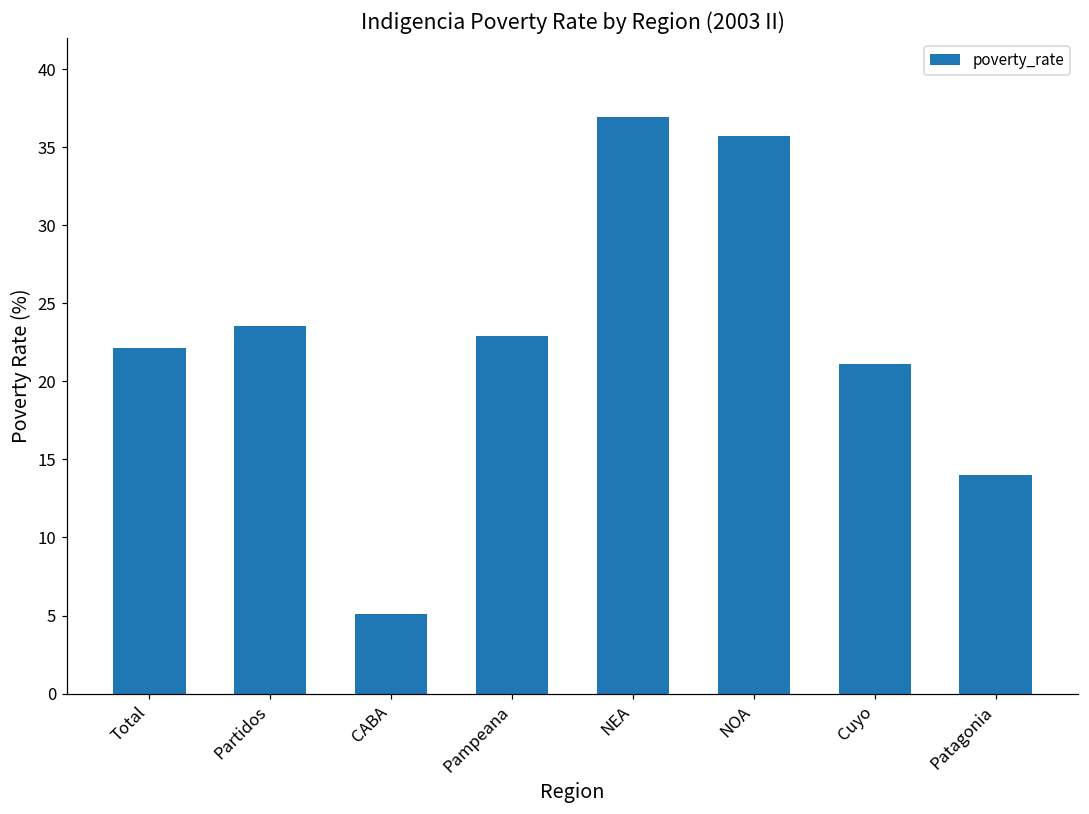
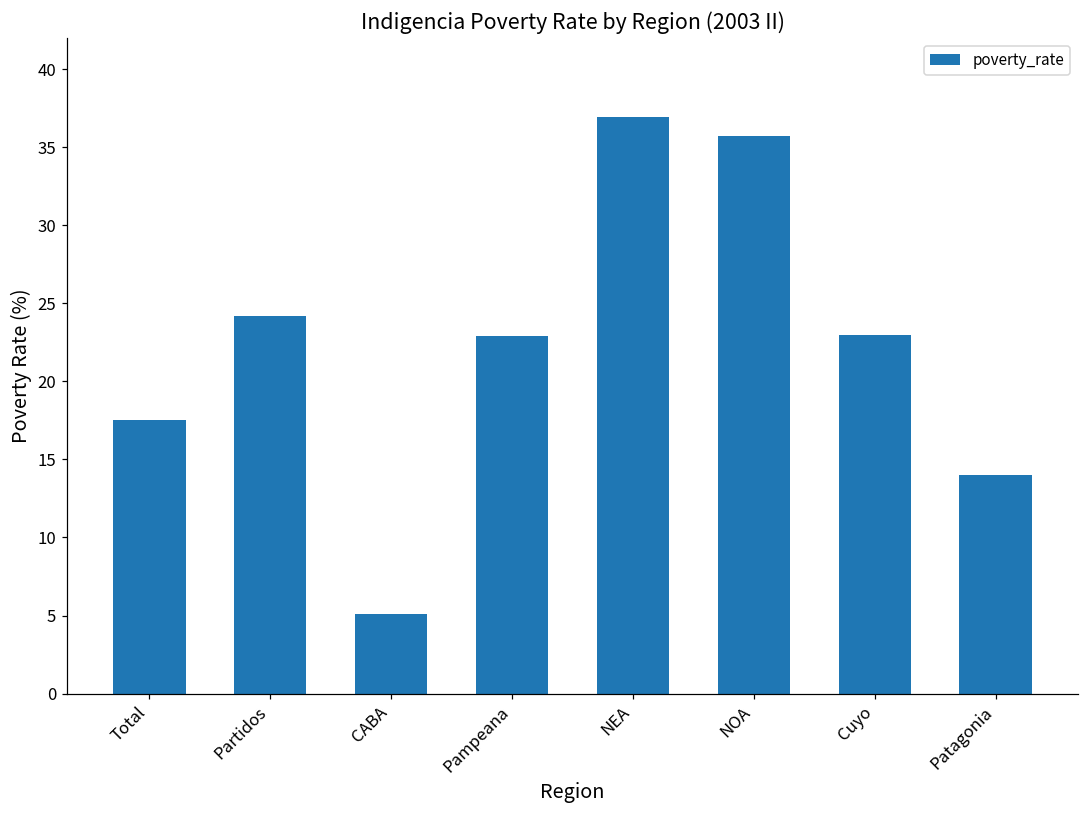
Total: 22.1 -> 17.5
Partidos: 23.6 -> 24.2
Cuyo: 21.1 -> 23.0
